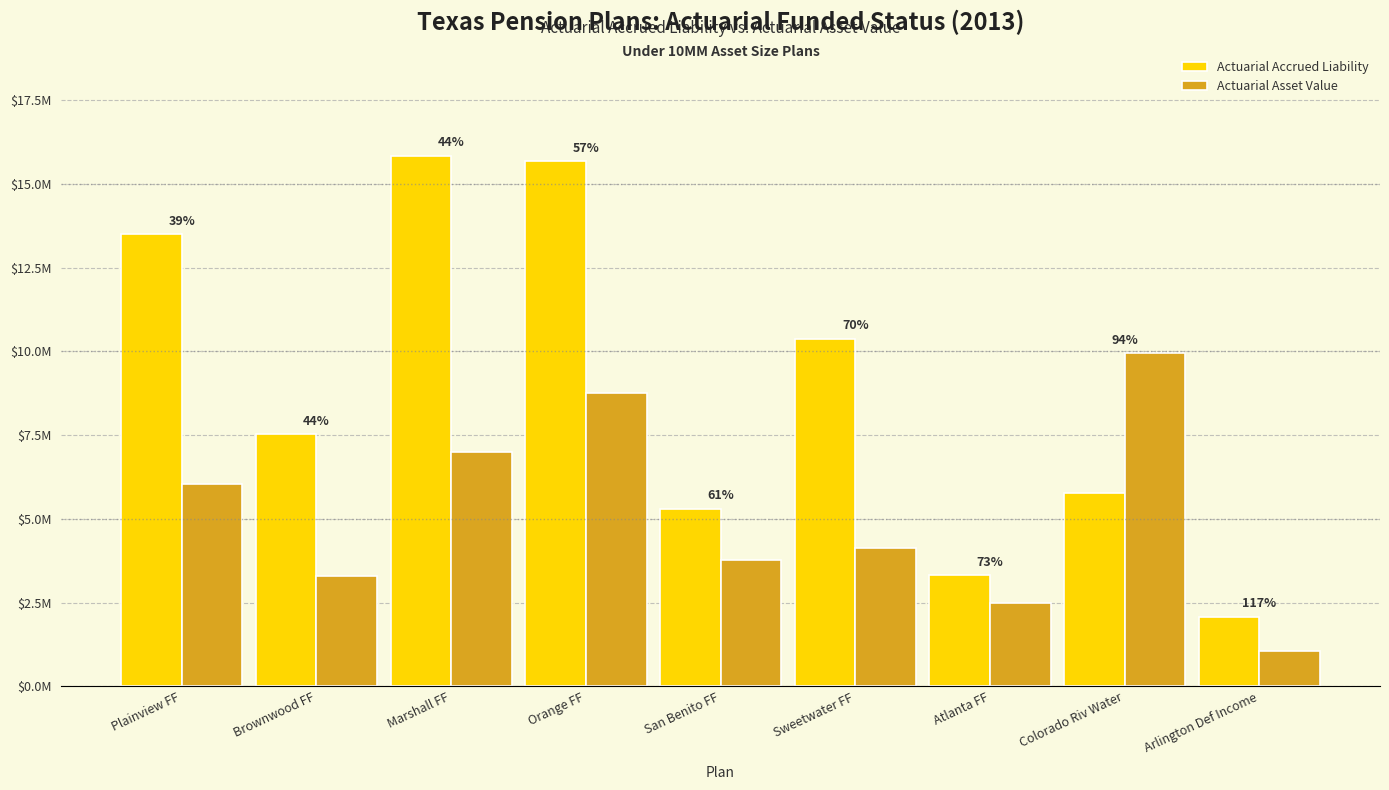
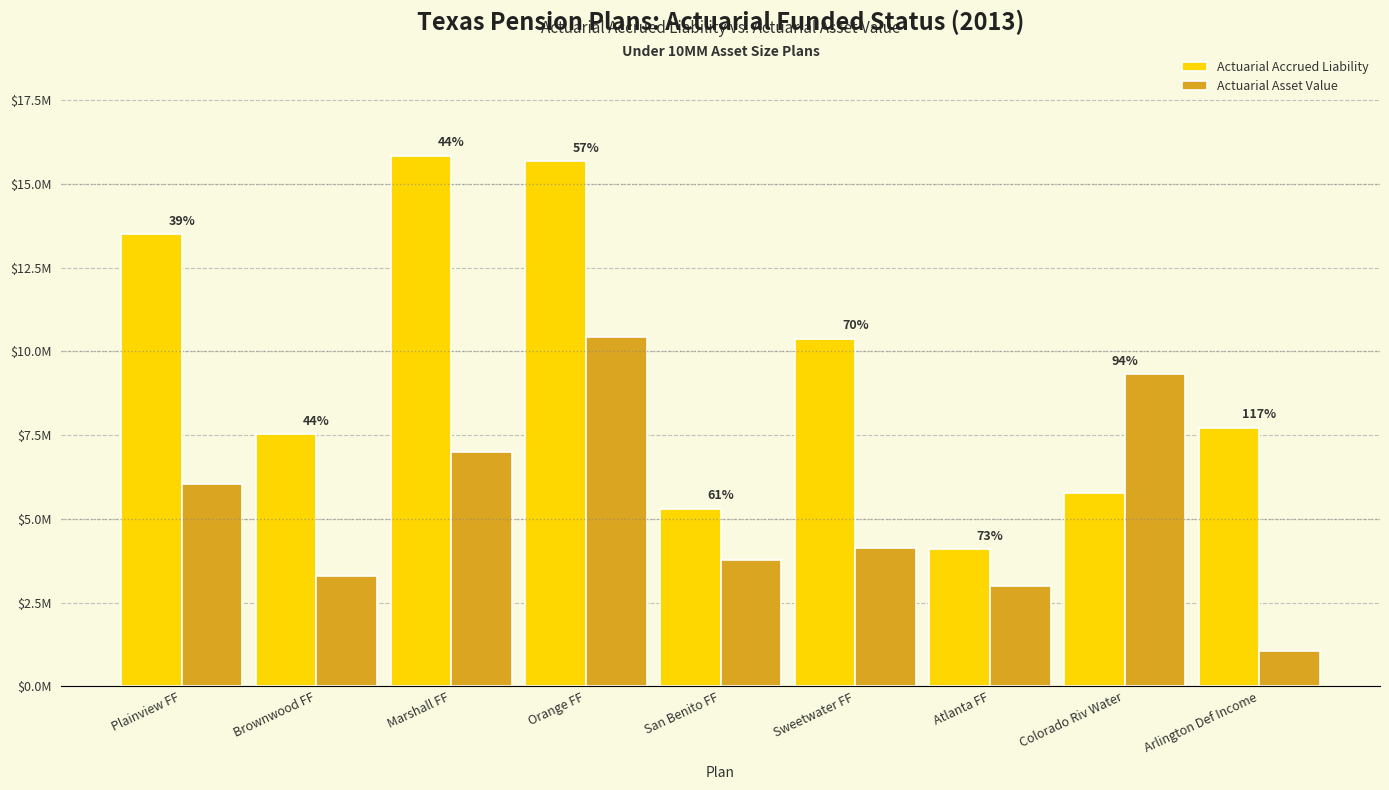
Actuarial Asset Value, Orange FF: $8800000 -> $10400000
Actuarial Accrued Liability, Atlanta FF: $3300000 -> $4100000
Actuarial Asset Value, Atlanta FF: $2500000 -> $3000000
Actuarial Asset Value, Colorado Riv Water: $9900000 -> $9300000
Actuarial Accrued Liability, Arlington Def Income: $2100000 -> $7700000
